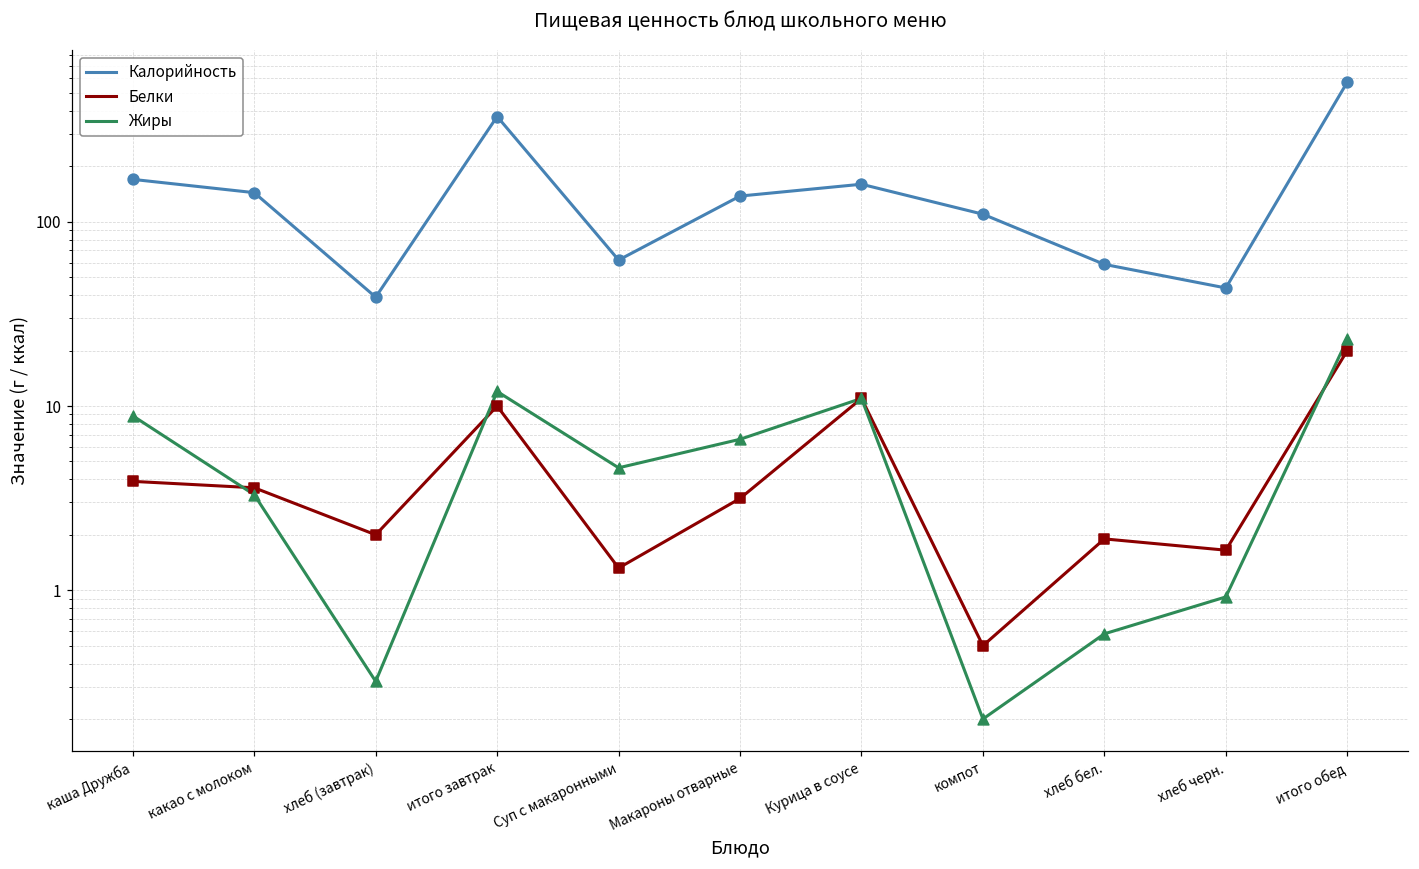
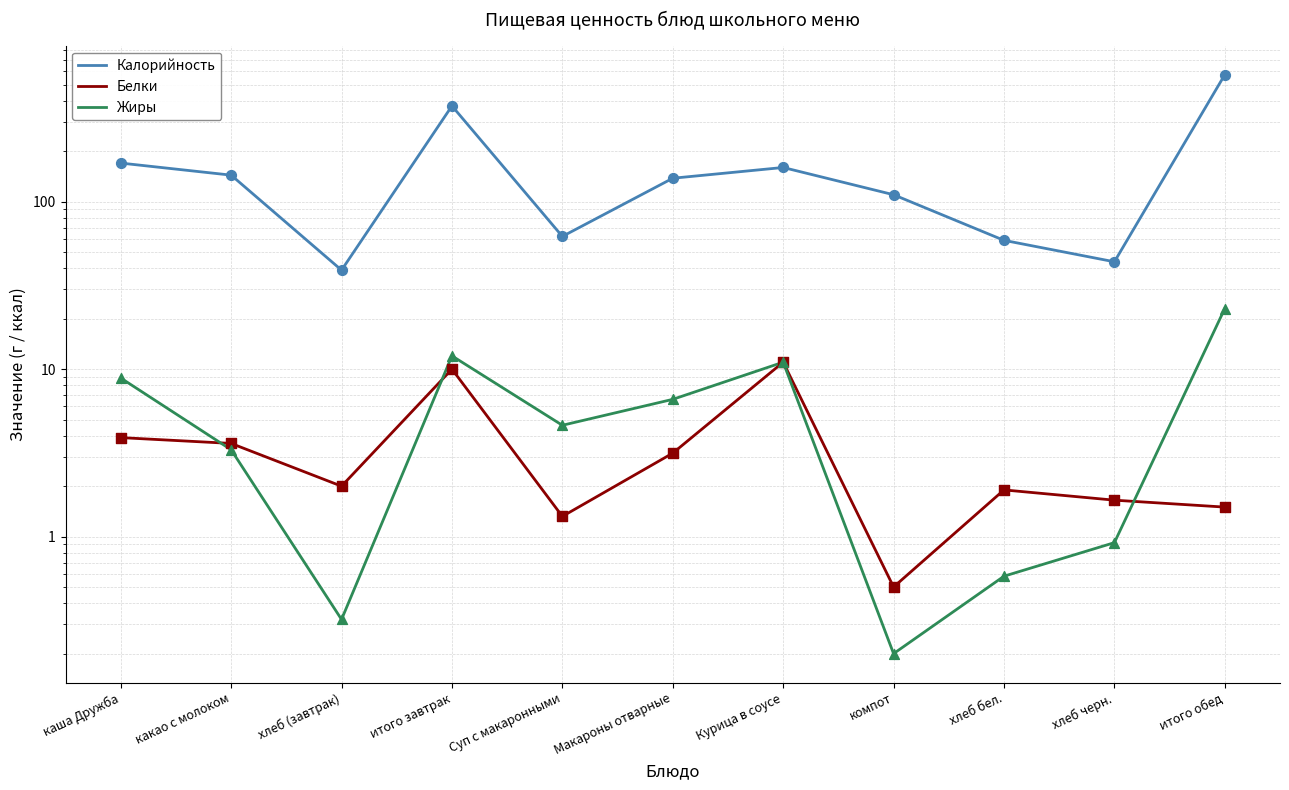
Белки, итого обед: 20 -> 1.5
